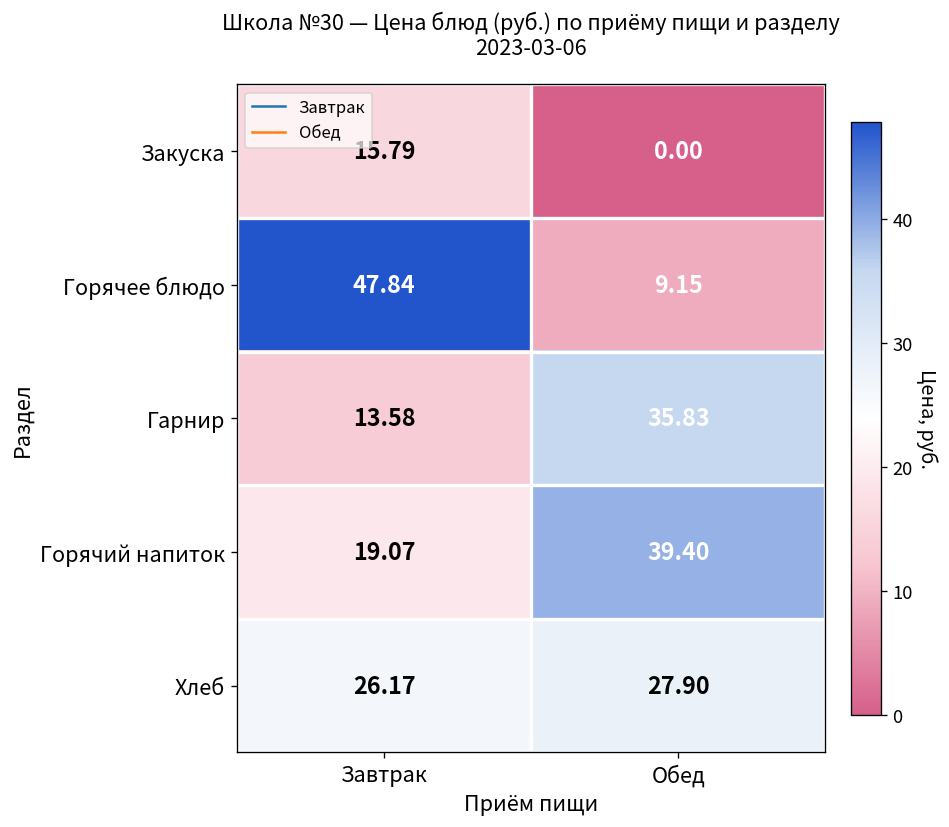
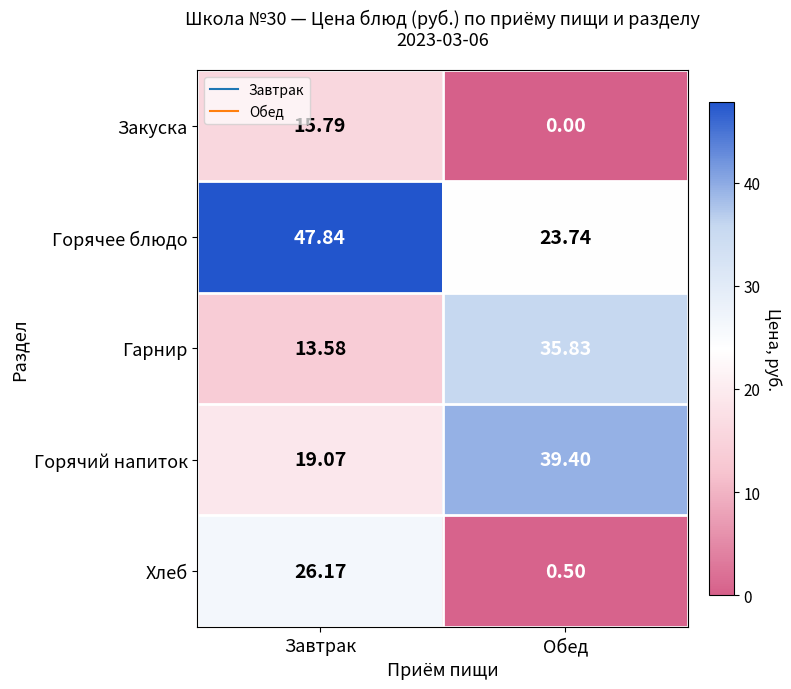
Горячее блюдо, Обед: 9.15 -> 23.74
Хлеб, Обед: 27.90 -> 0.50
